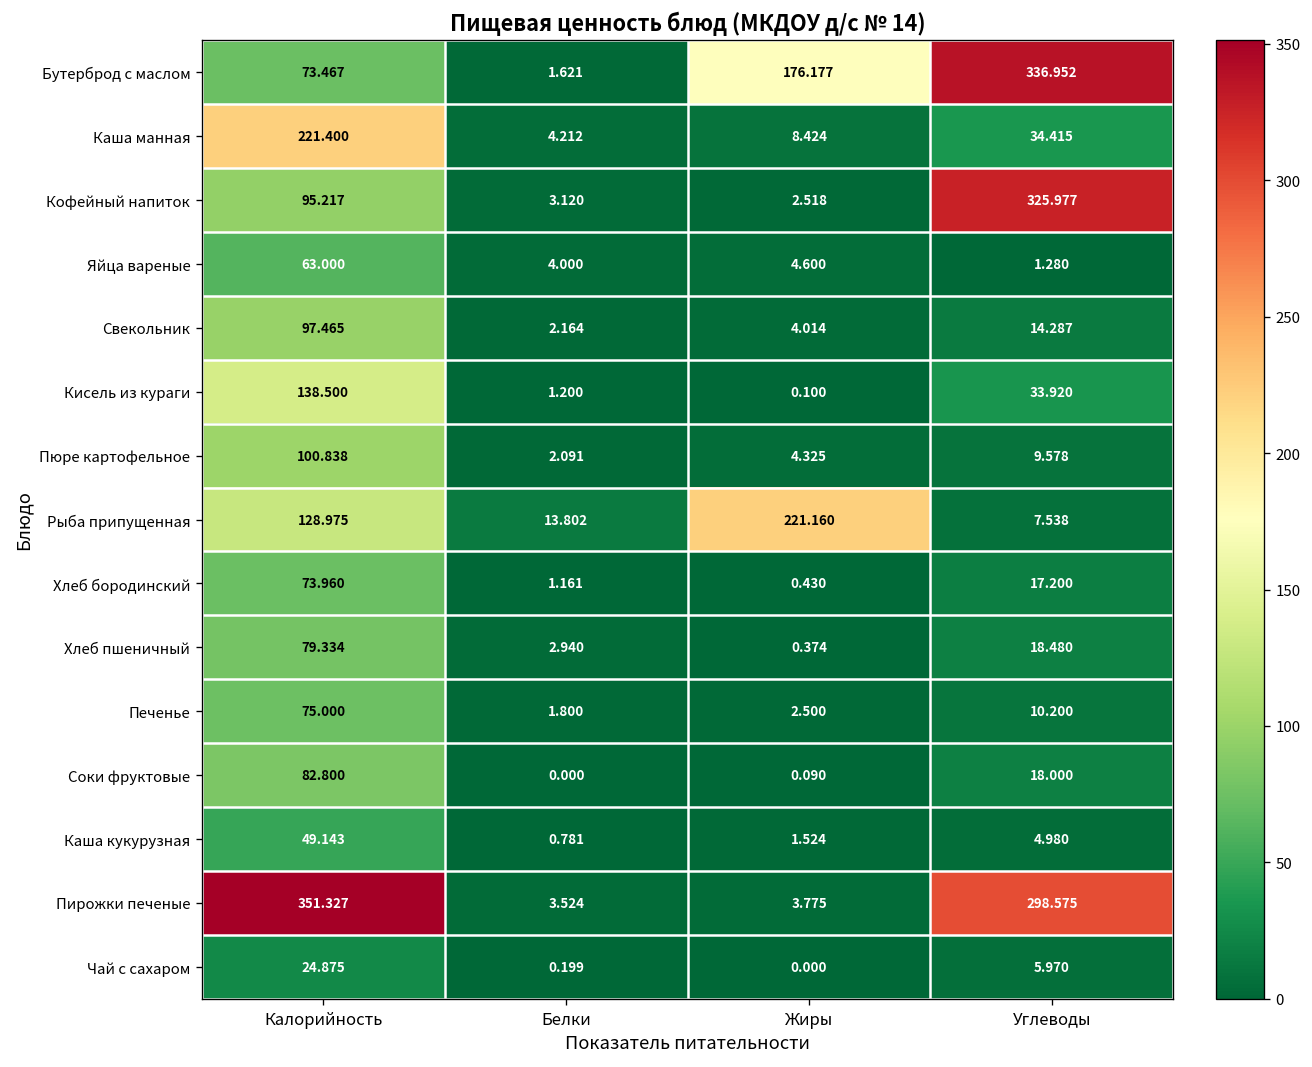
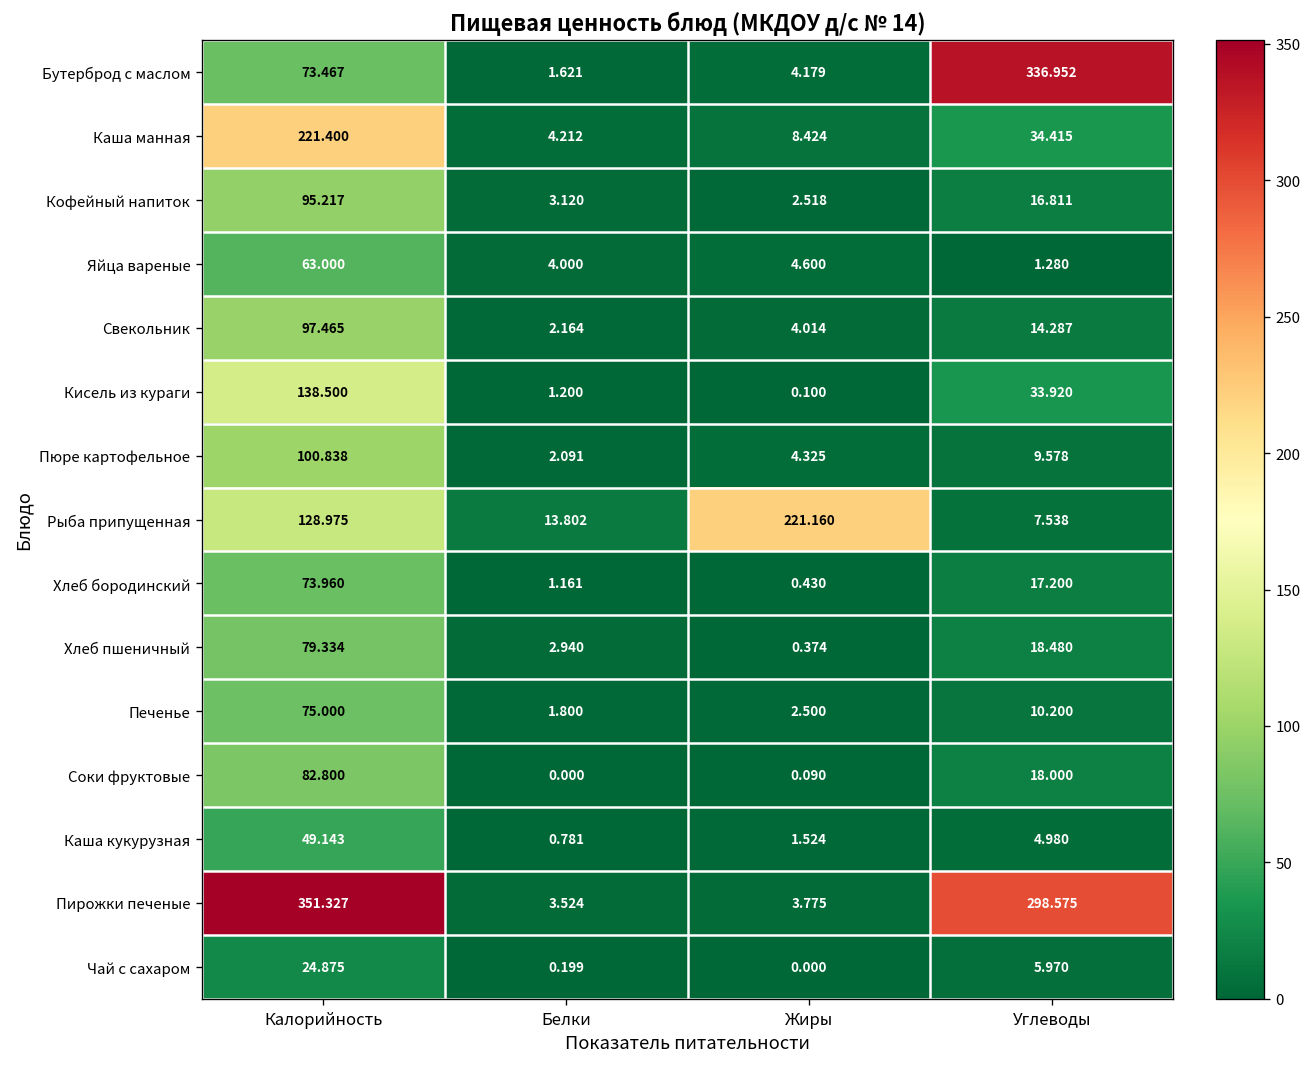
Бутерброд с маслом, Жиры: 176.177 -> 4.179
Кофейный напиток, Углеводы: 325.977 -> 16.811
